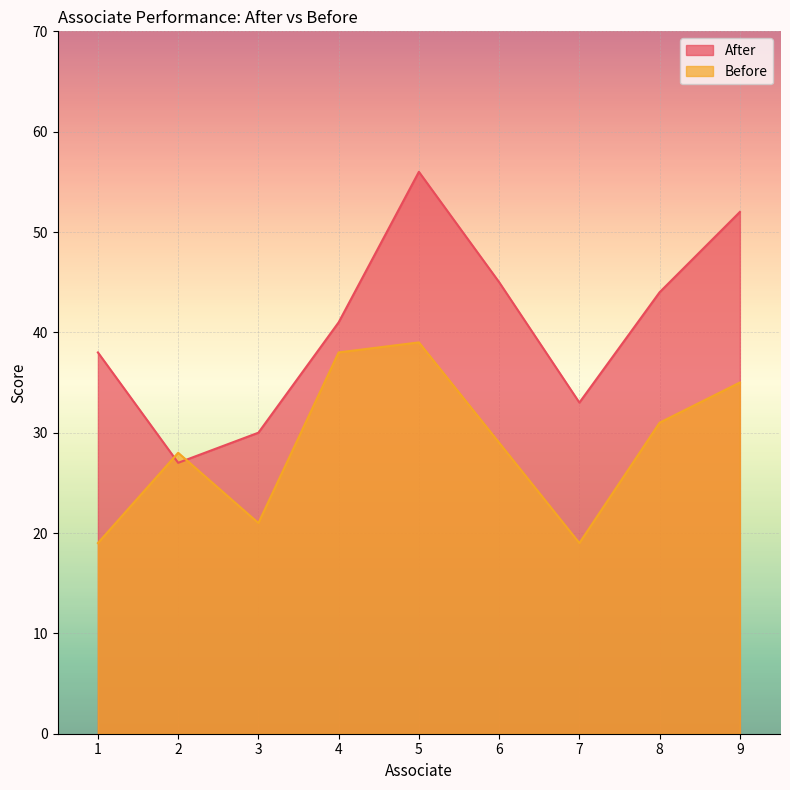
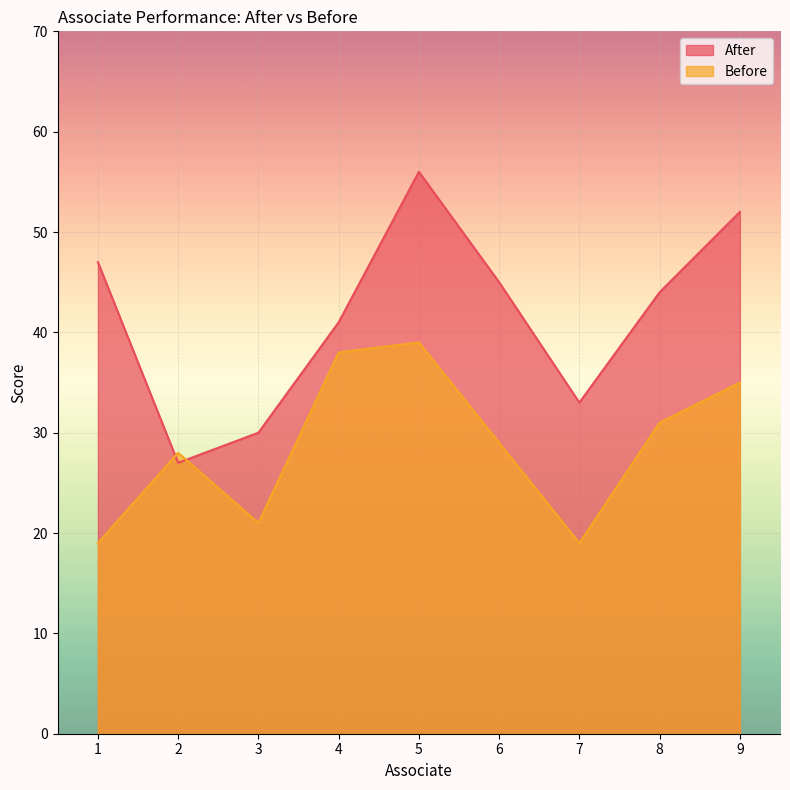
After, 1: 38 -> 47
